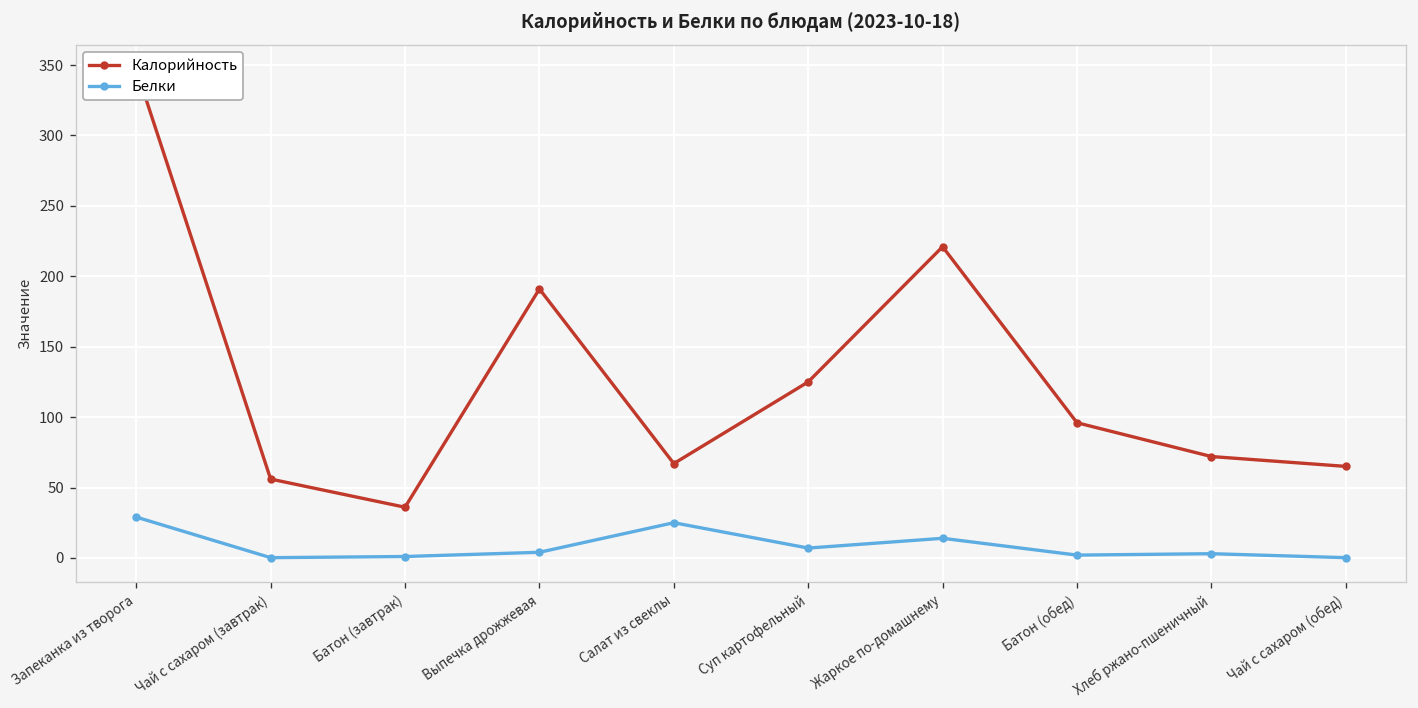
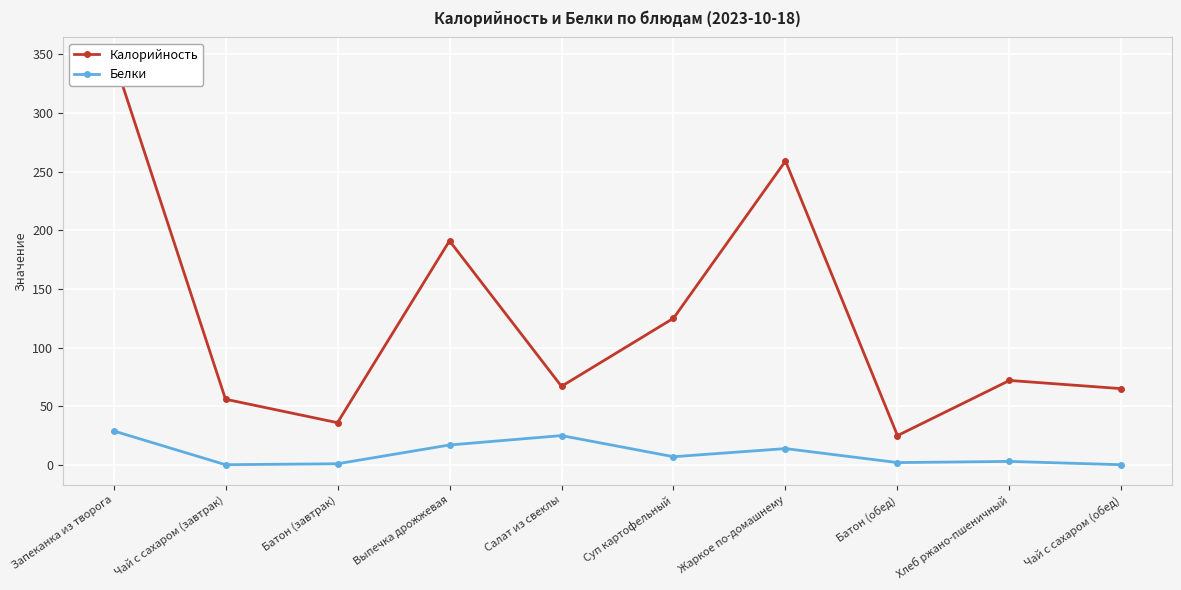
Белки, Выпечка дрожжевая: 4 -> 17
Калорийность, Жаркое по-домашнему: 221 -> 259
Калорийность, Батон (обед): 96 -> 25
